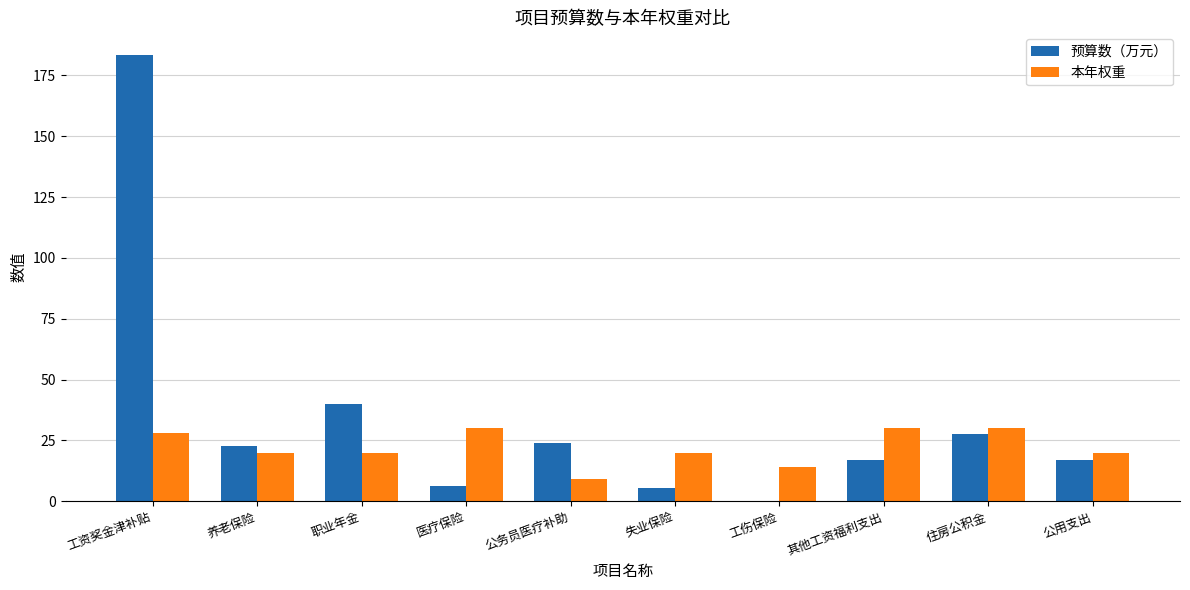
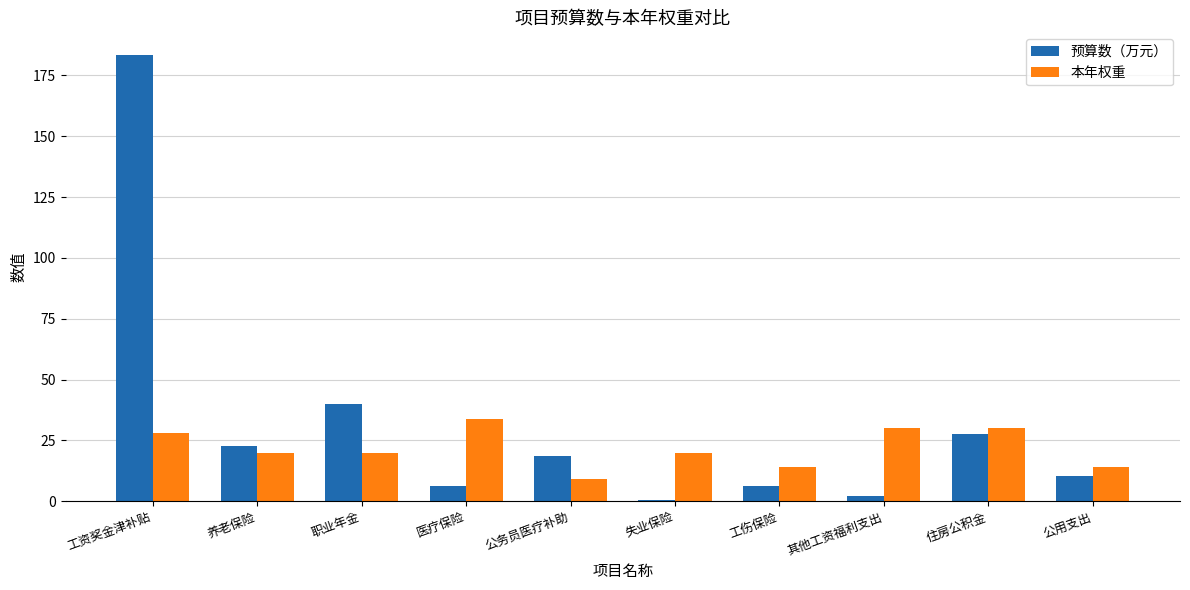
本年权重, 医疗保险: 30 -> 34
预算数（万元）, 公务员医疗补助: 24 -> 19
预算数（万元）, 失业保险: 5 -> 1
预算数（万元）, 工伤保险: 0 -> 6
预算数（万元）, 其他工资福利支出: 17 -> 2
预算数（万元）, 公用支出: 17 -> 10
本年权重, 公用支出: 20 -> 14
